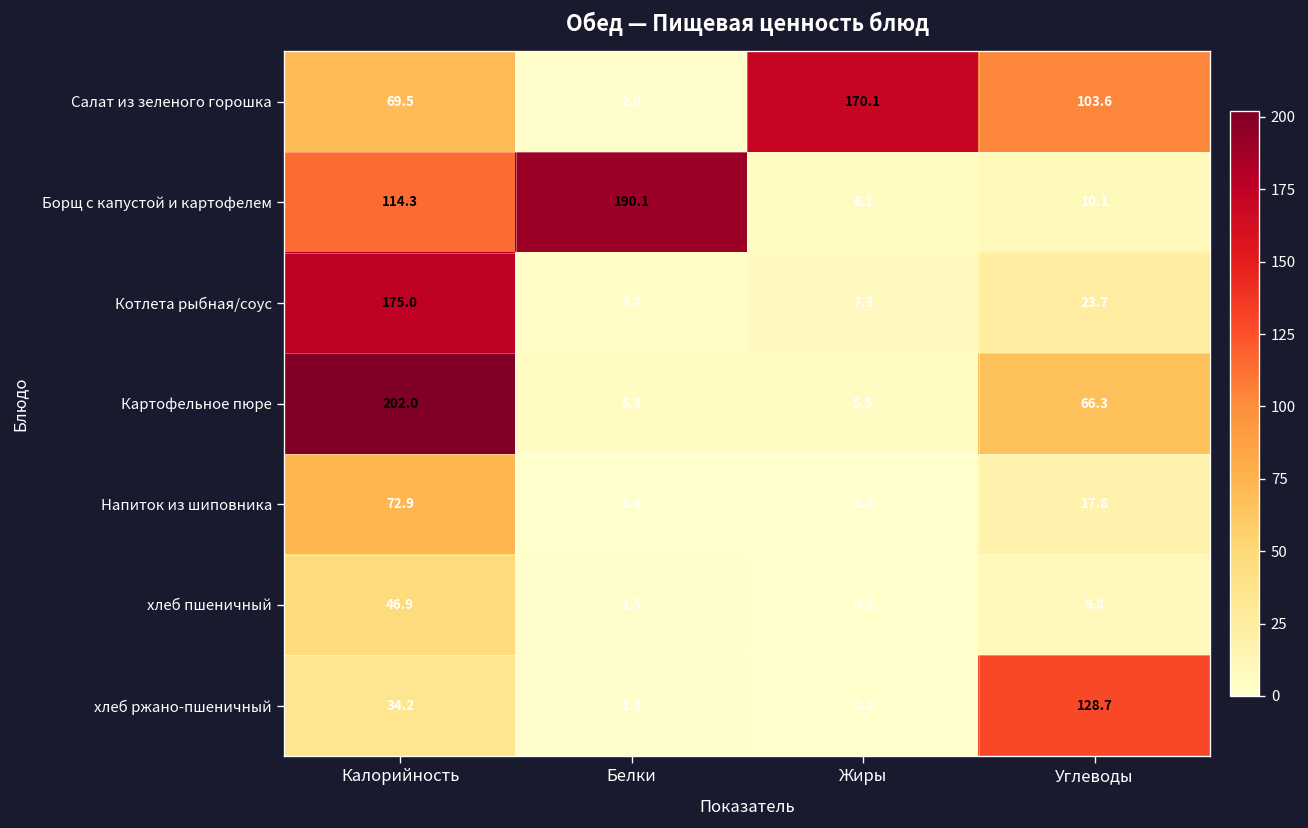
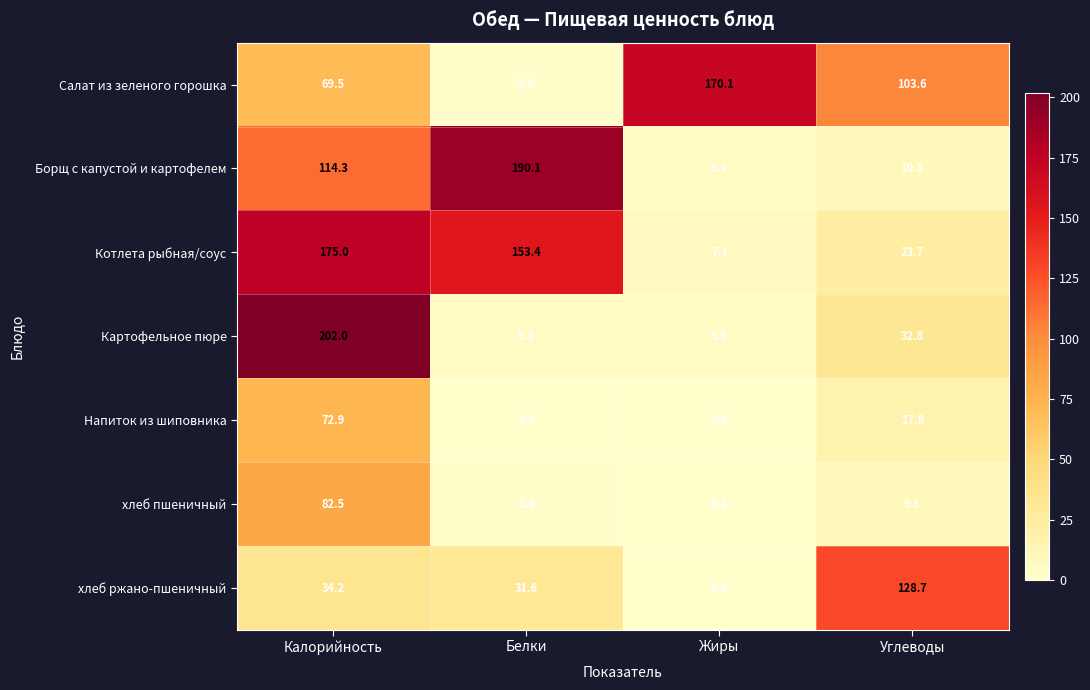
Котлета рыбная/соус, Белки: 3.7 -> 153.4
Картофельное пюре, Углеводы: 66.3 -> 32.8
хлеб пшеничный, Калорийность: 46.9 -> 82.5
хлеб ржано-пшеничный, Белки: 1.3 -> 31.6
